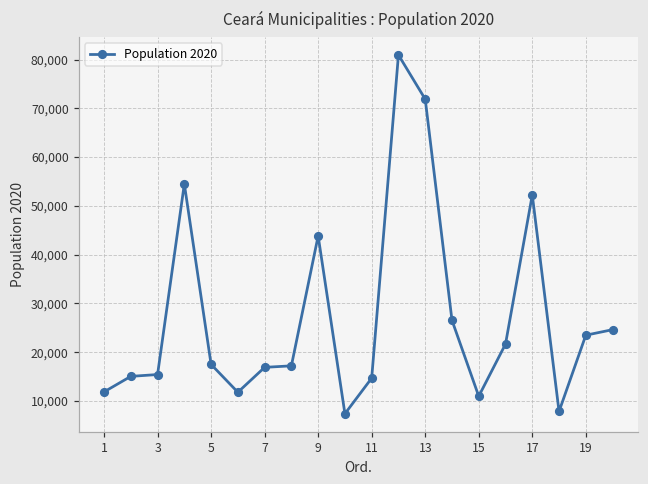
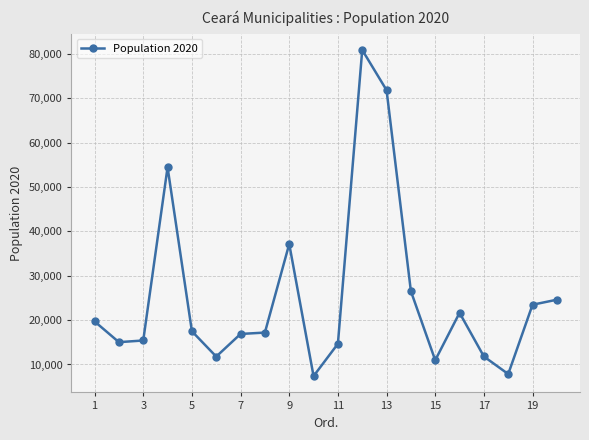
1: 12,000 -> 20,000
9: 44,000 -> 37,000
17: 52,000 -> 12,000
